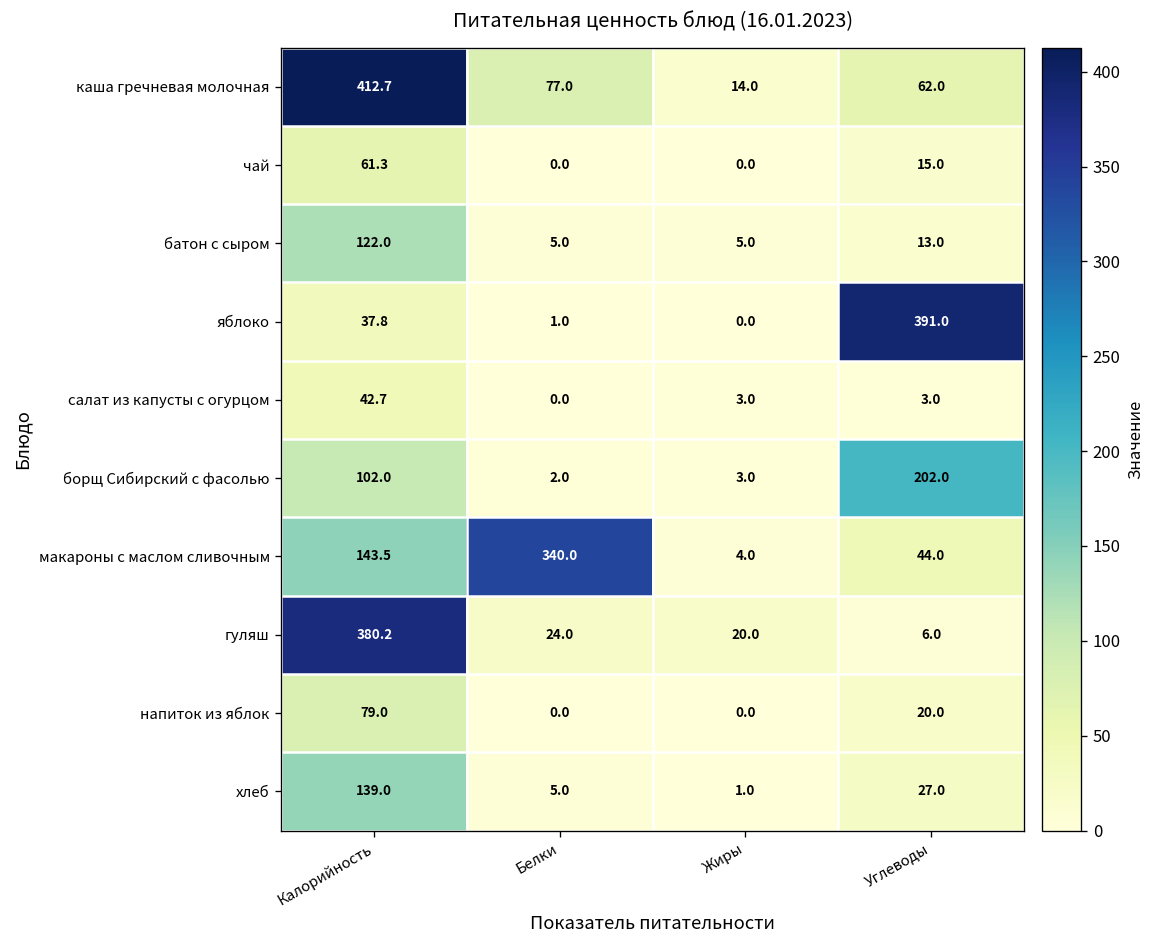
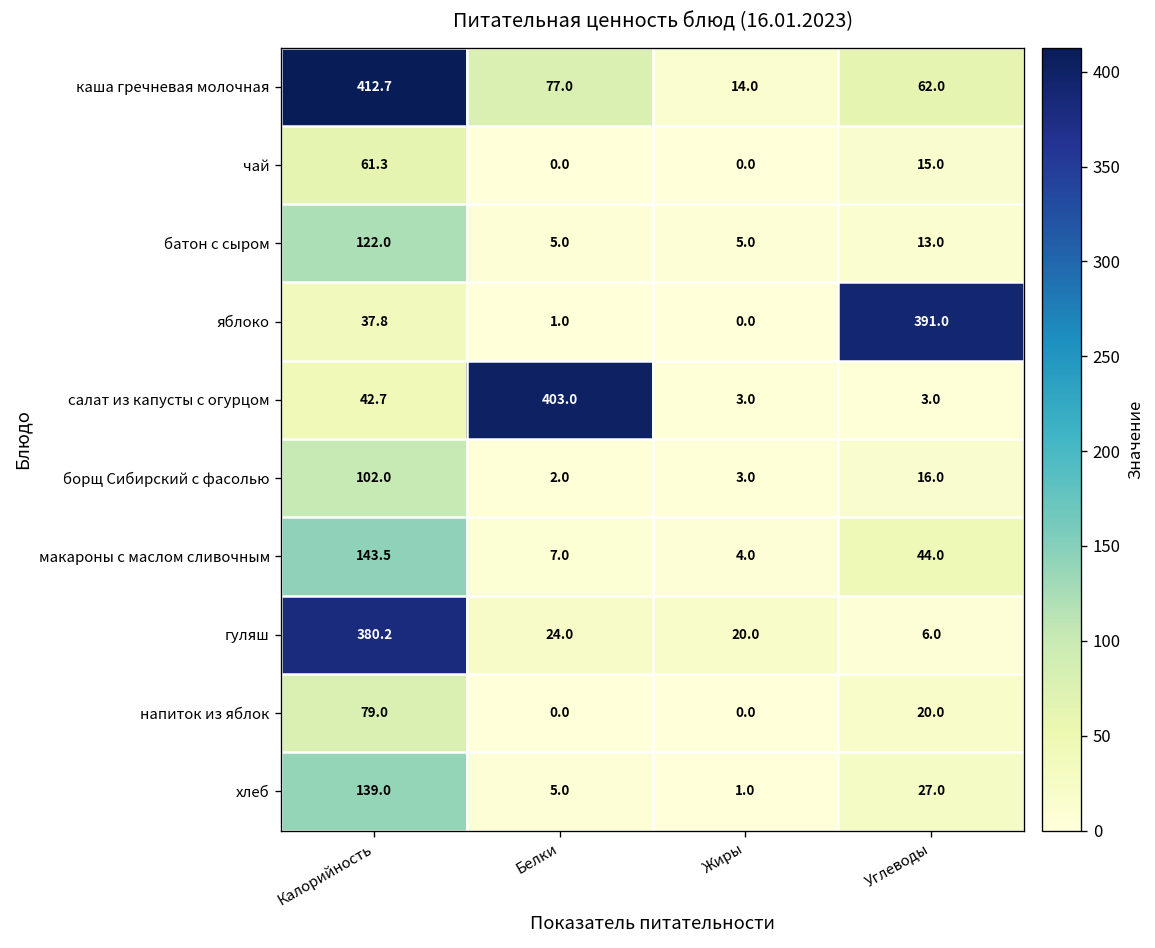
салат из капусты с огурцом, Белки: 0.0 -> 403.0
борщ Сибирский с фасолью, Углеводы: 202.0 -> 16.0
макароны с маслом сливочным, Белки: 340.0 -> 7.0
